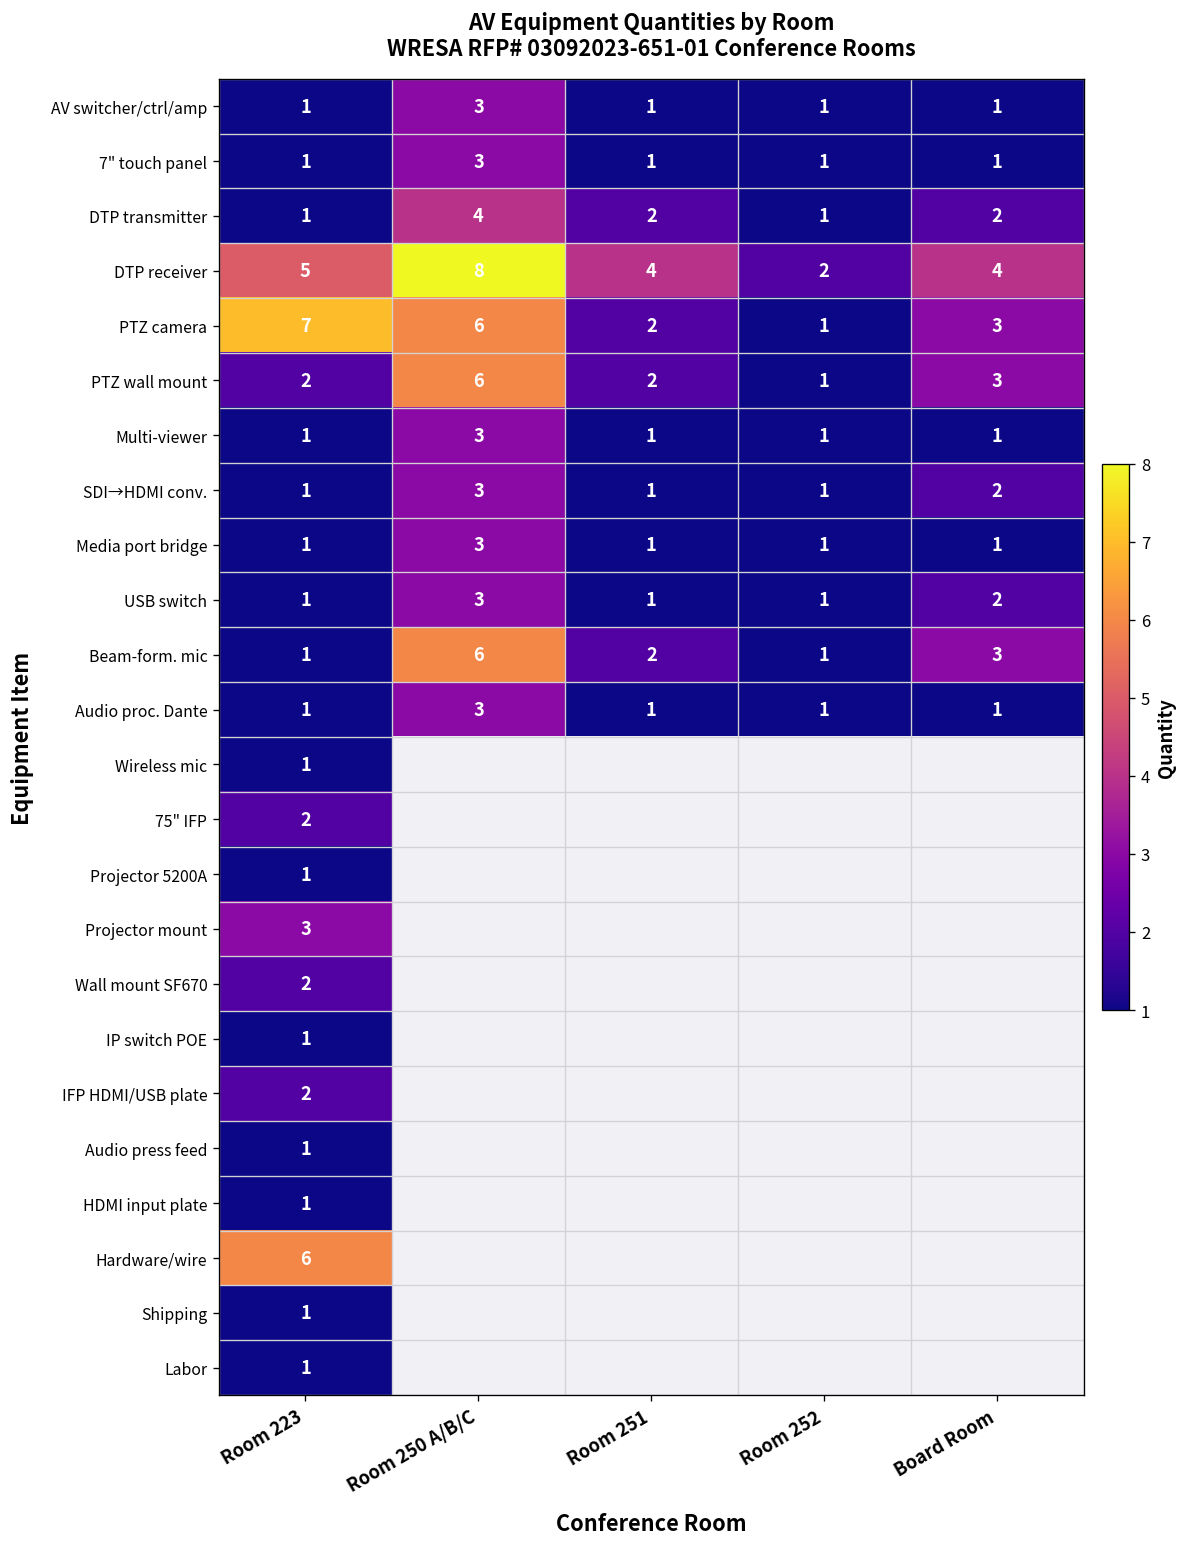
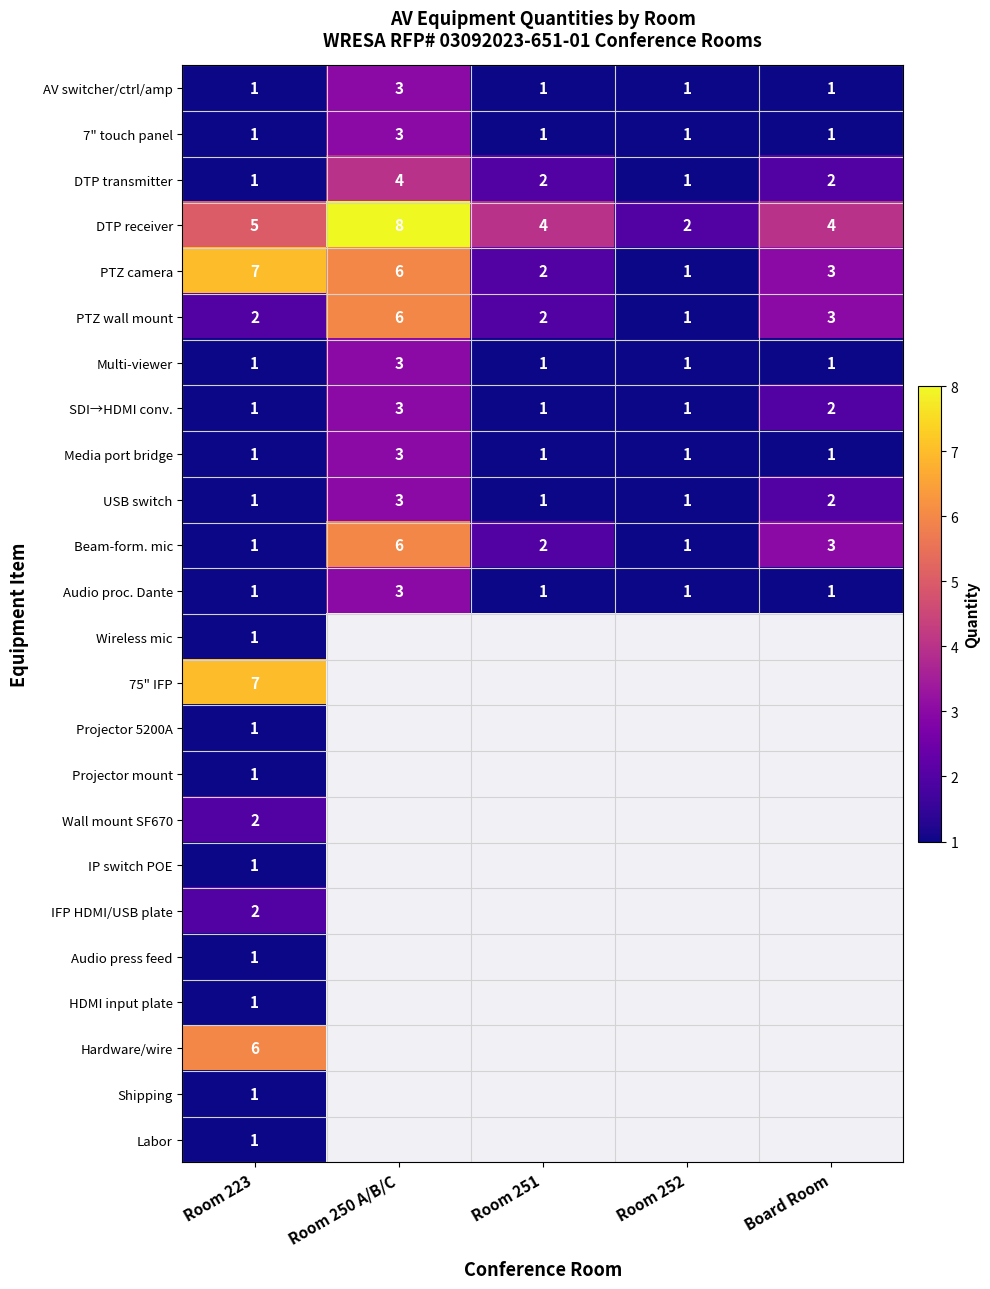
75" IFP, Room 223: 2 -> 7
Projector mount, Room 223: 3 -> 1
